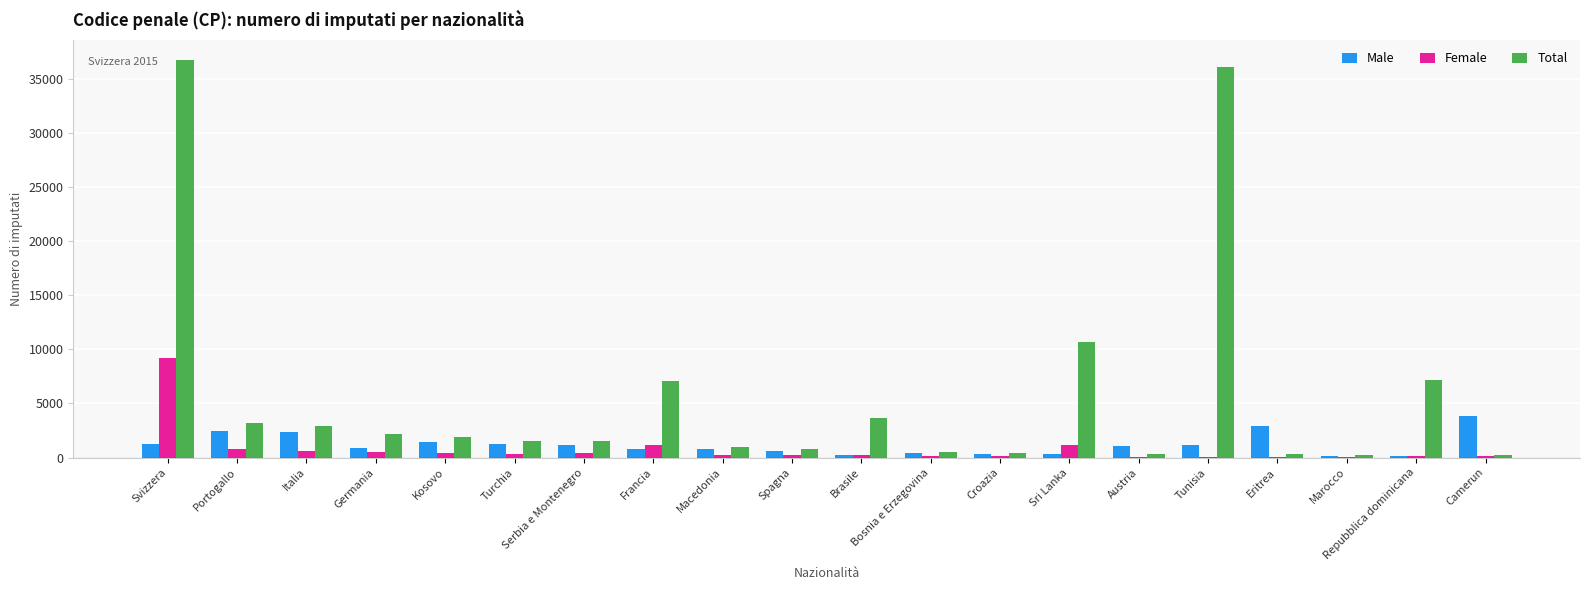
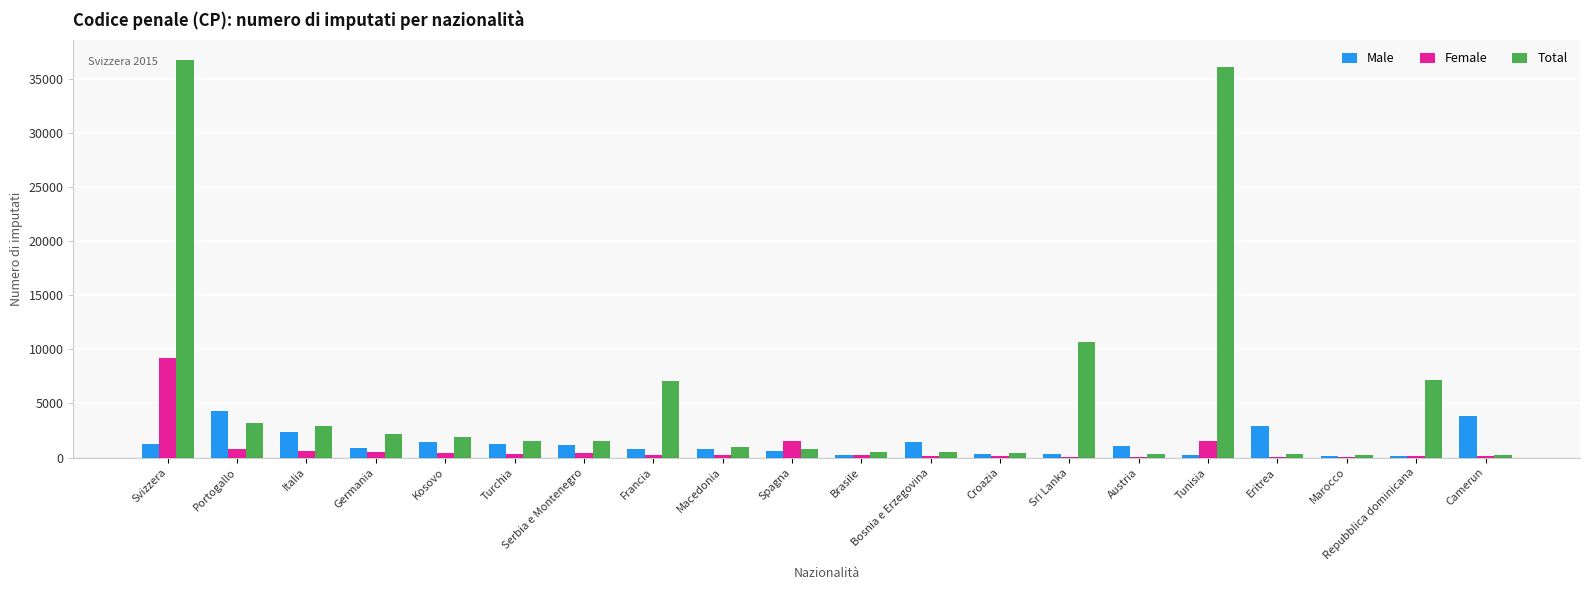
Male, Portogallo: 2500 -> 4300
Female, Francia: 1200 -> 300
Female, Spagna: 200 -> 1500
Total, Brasile: 3700 -> 500
Male, Bosnia e Erzegovina: 400 -> 1400
Female, Sri Lanka: 1100 -> 100
Male, Tunisia: 1200 -> 300
Female, Tunisia: 0 -> 1500
